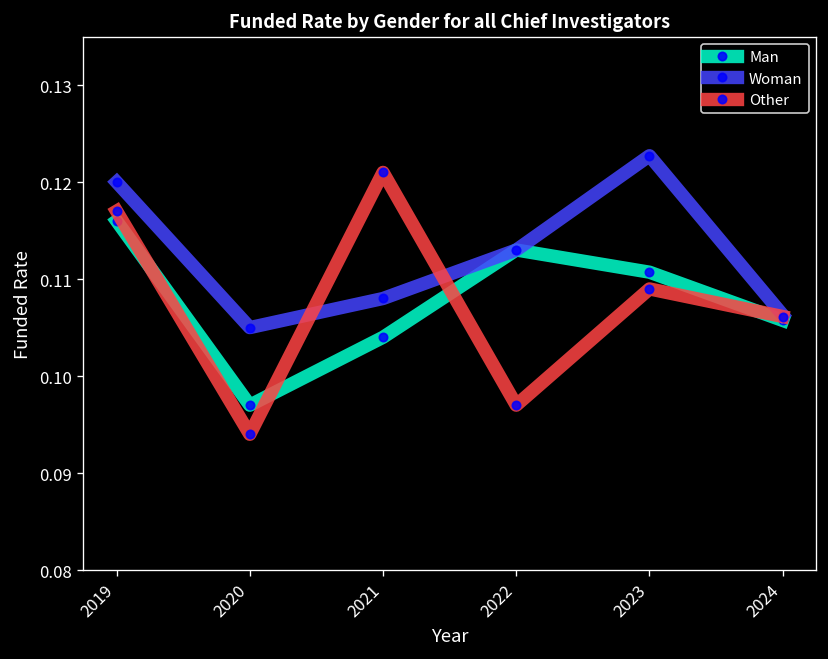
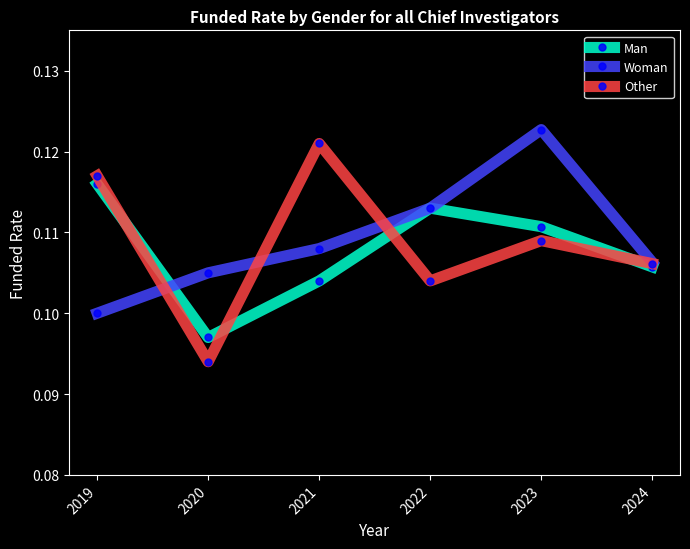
Woman, 2019: 0.12 -> 0.10
Other, 2022: 0.097 -> 0.104
